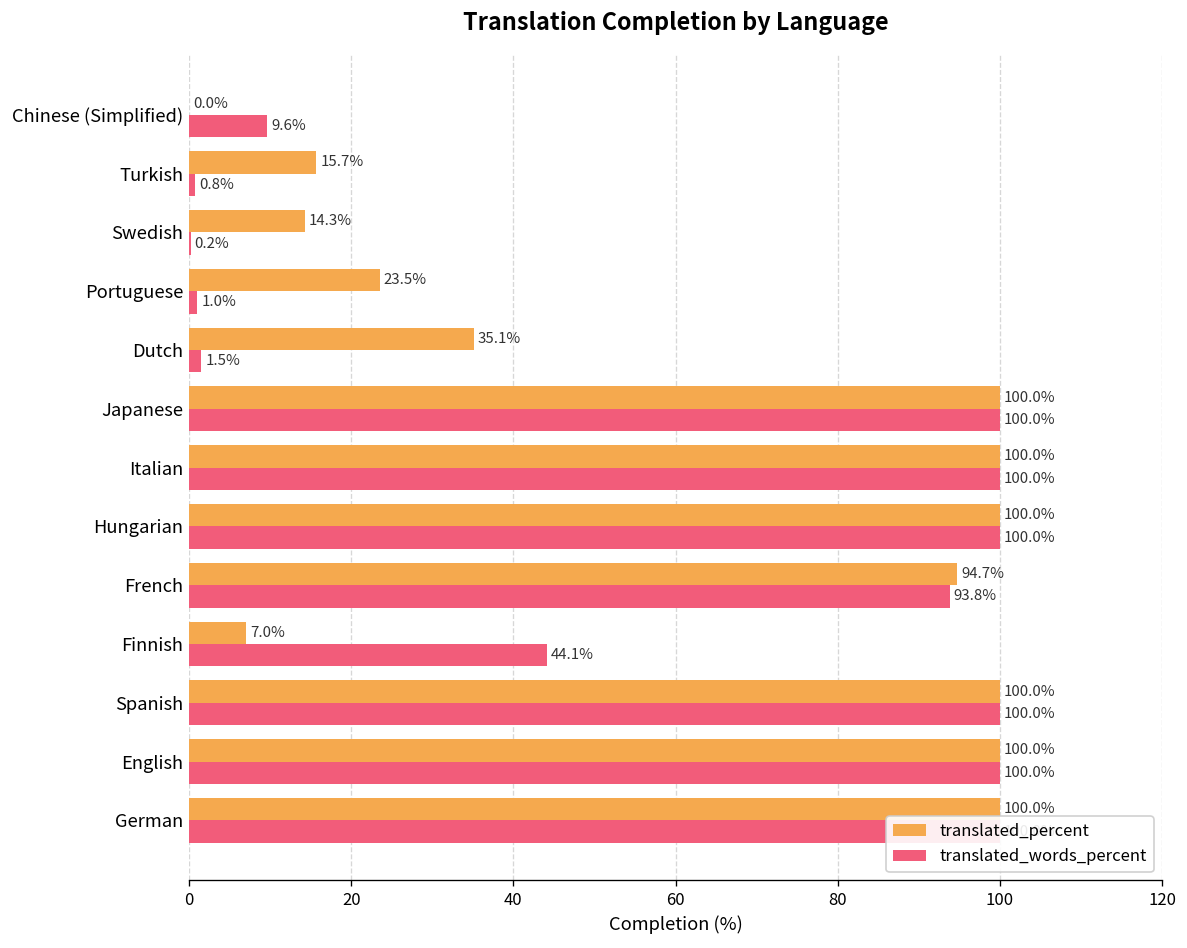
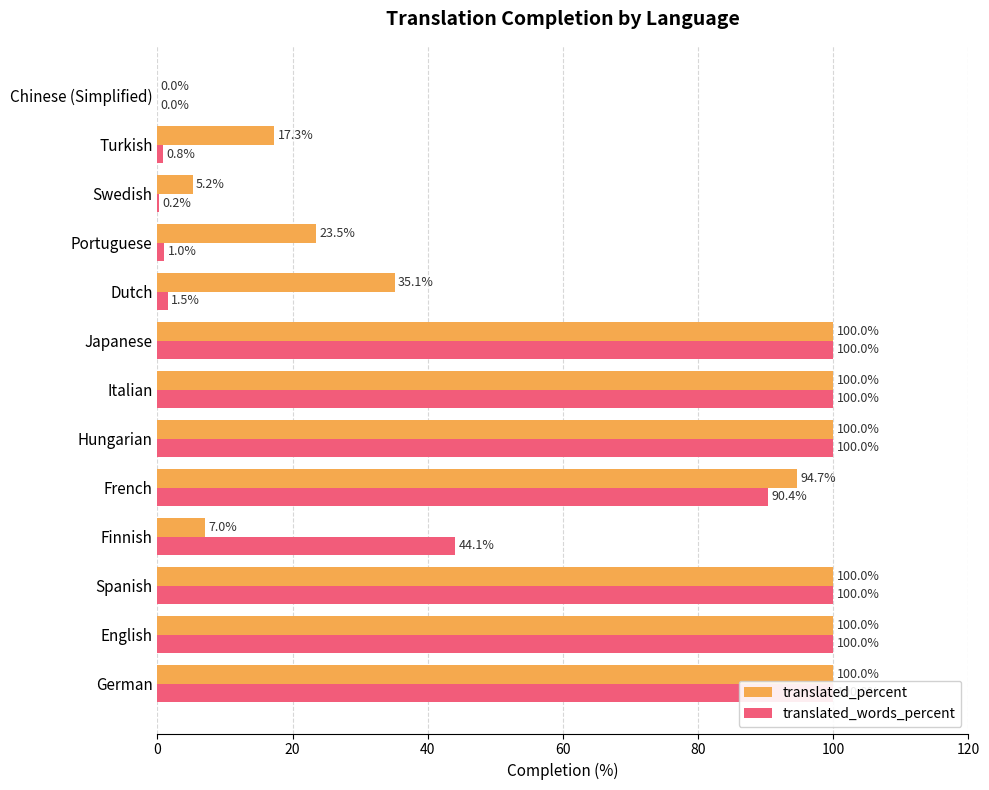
translated_words_percent, Chinese (Simplified): 9.6% -> 0.0%
translated_percent, Turkish: 15.7% -> 17.3%
translated_percent, Swedish: 14.3% -> 5.2%
translated_words_percent, French: 93.8% -> 90.4%
